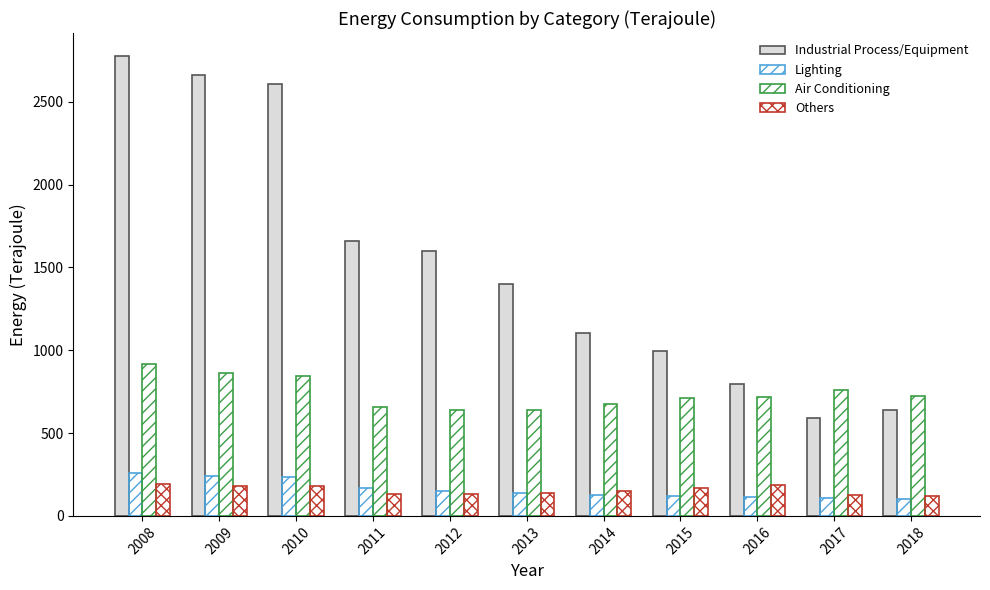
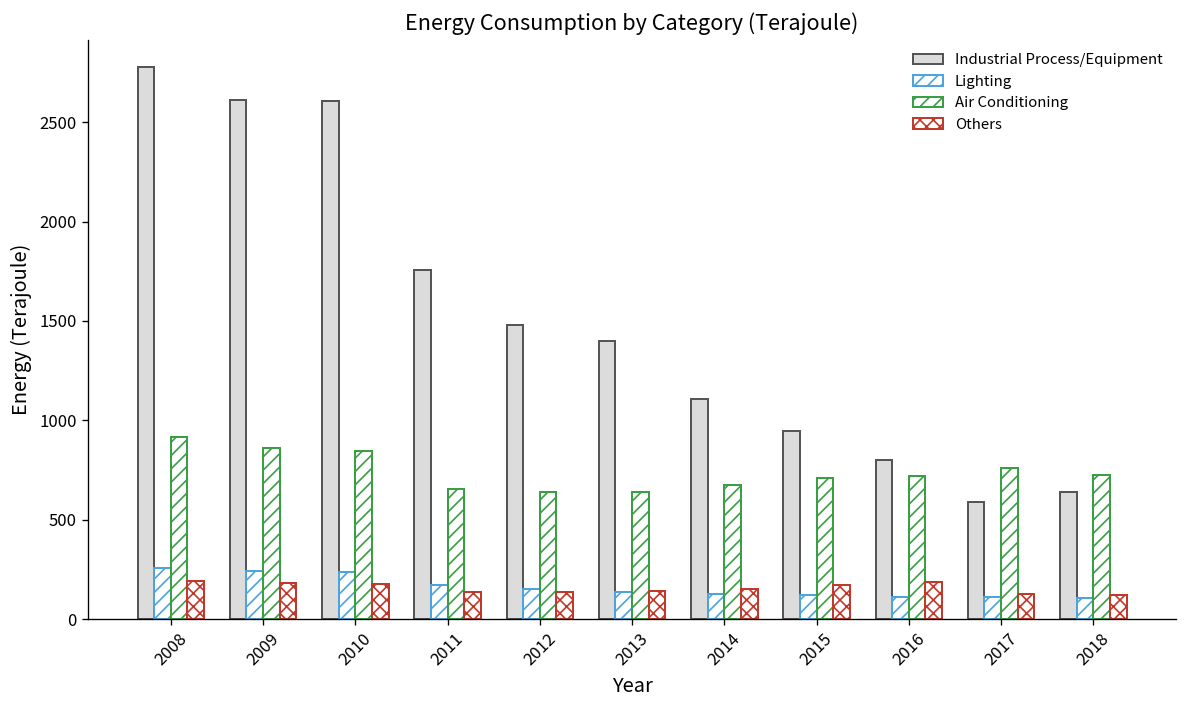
Industrial Process/Equipment, 2009: 2660 -> 2610
Industrial Process/Equipment, 2011: 1660 -> 1760
Industrial Process/Equipment, 2012: 1600 -> 1480
Industrial Process/Equipment, 2015: 1000 -> 950
